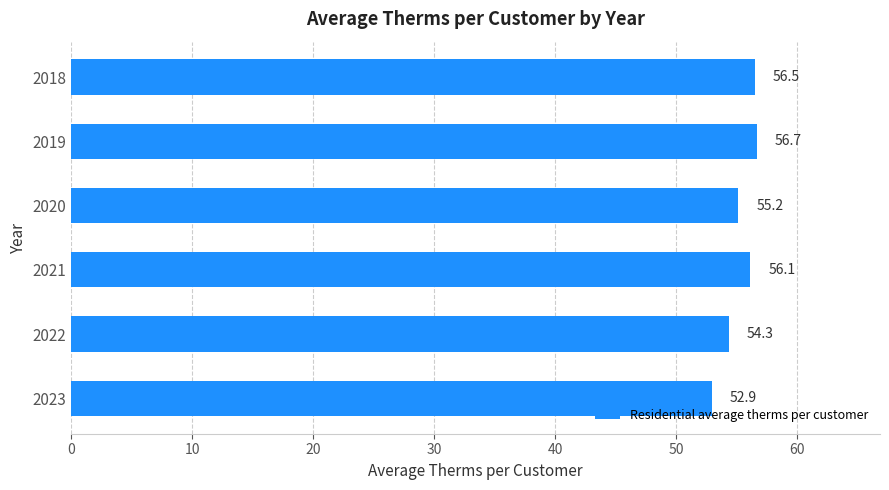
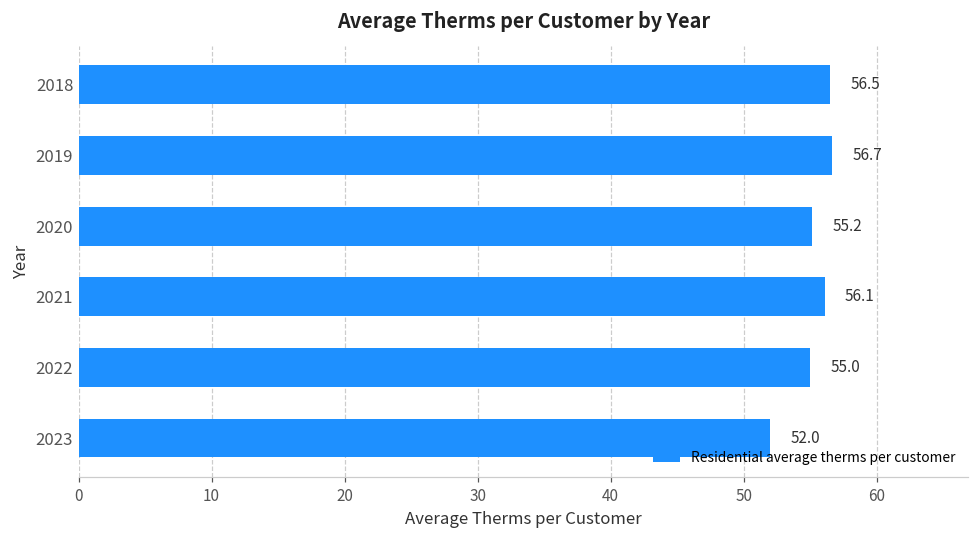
2022: 54.3 -> 55.0
2023: 52.9 -> 52.0
